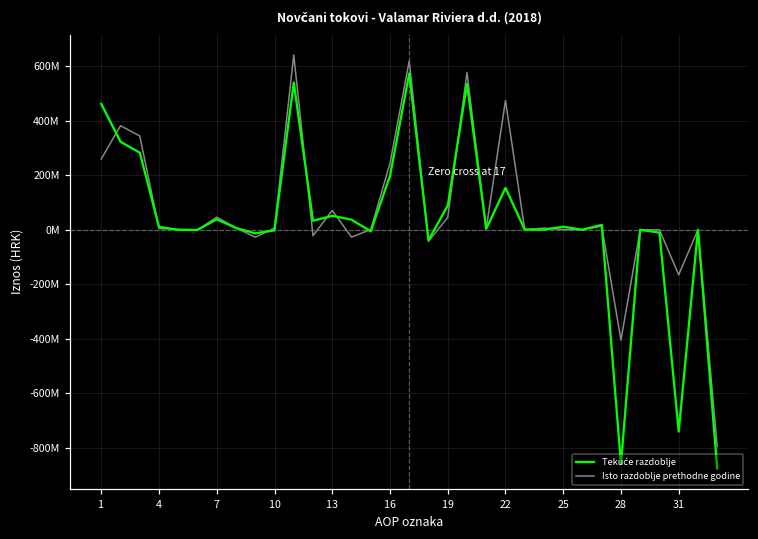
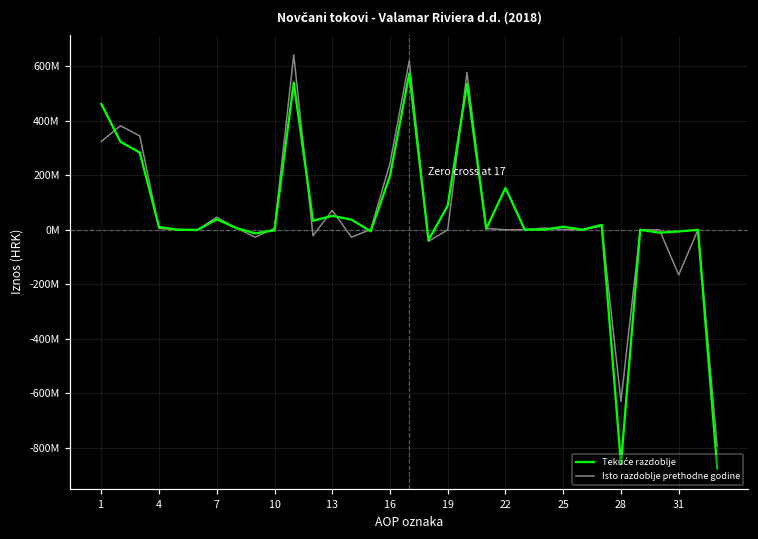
Isto razdoblje prethodne godine, 1: 260000000 -> 320000000
Isto razdoblje prethodne godine, 19: 50000000 -> 0
Isto razdoblje prethodne godine, 22: 480000000 -> 0
Isto razdoblje prethodne godine, 28: -410000000 -> -630000000
Tekuće razdoblje, 31: -740000000 -> -10000000
